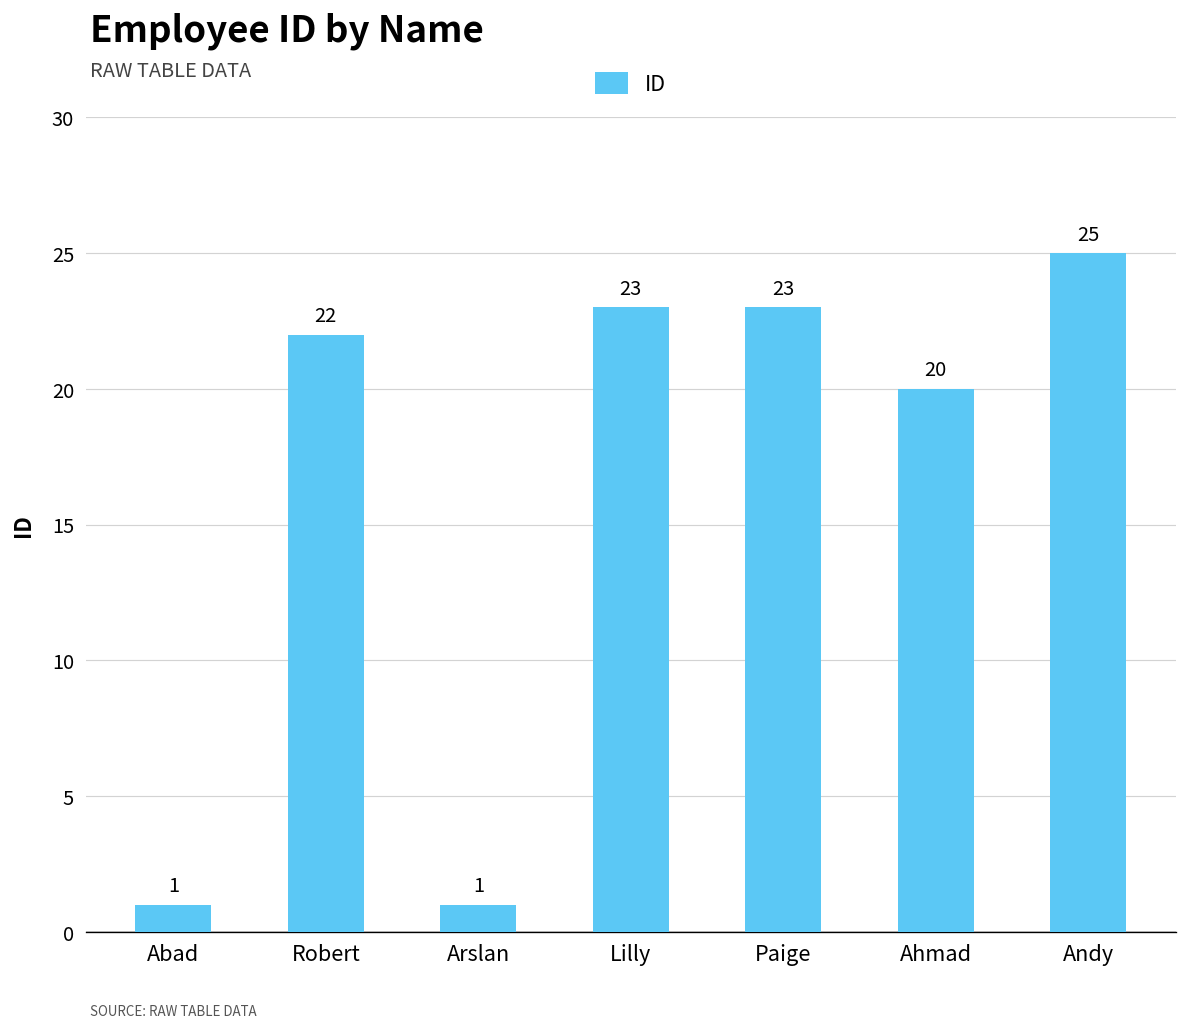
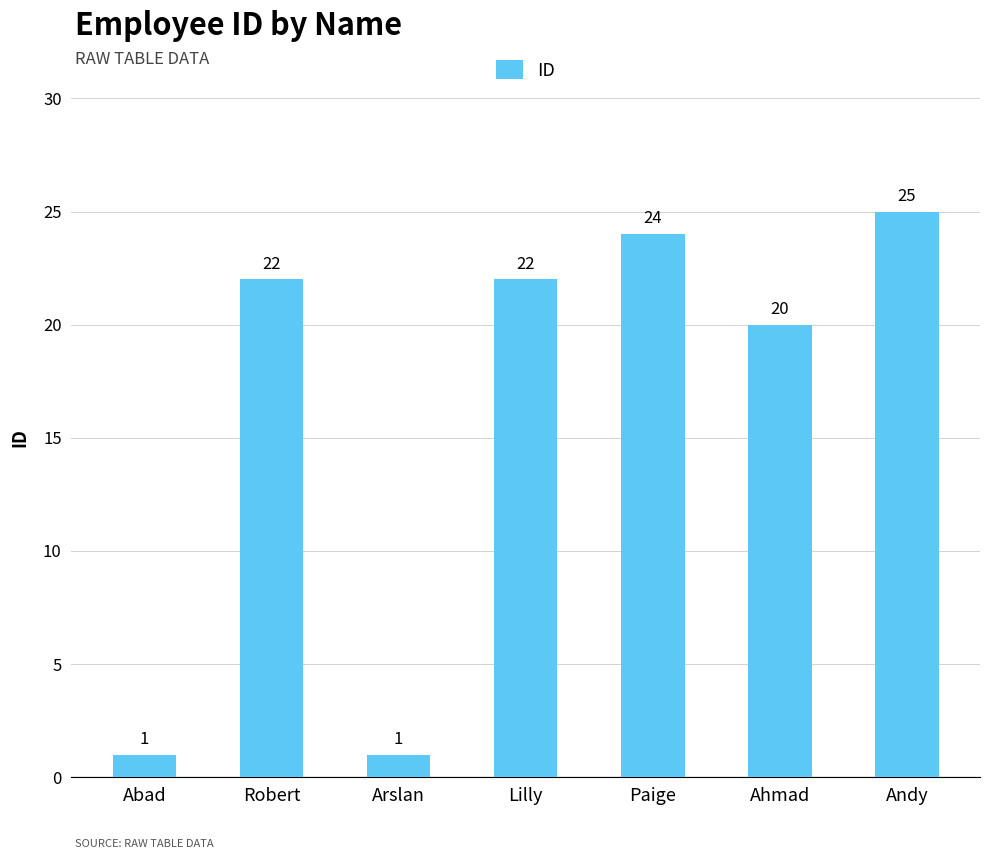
Lilly: 23 -> 22
Paige: 23 -> 24
